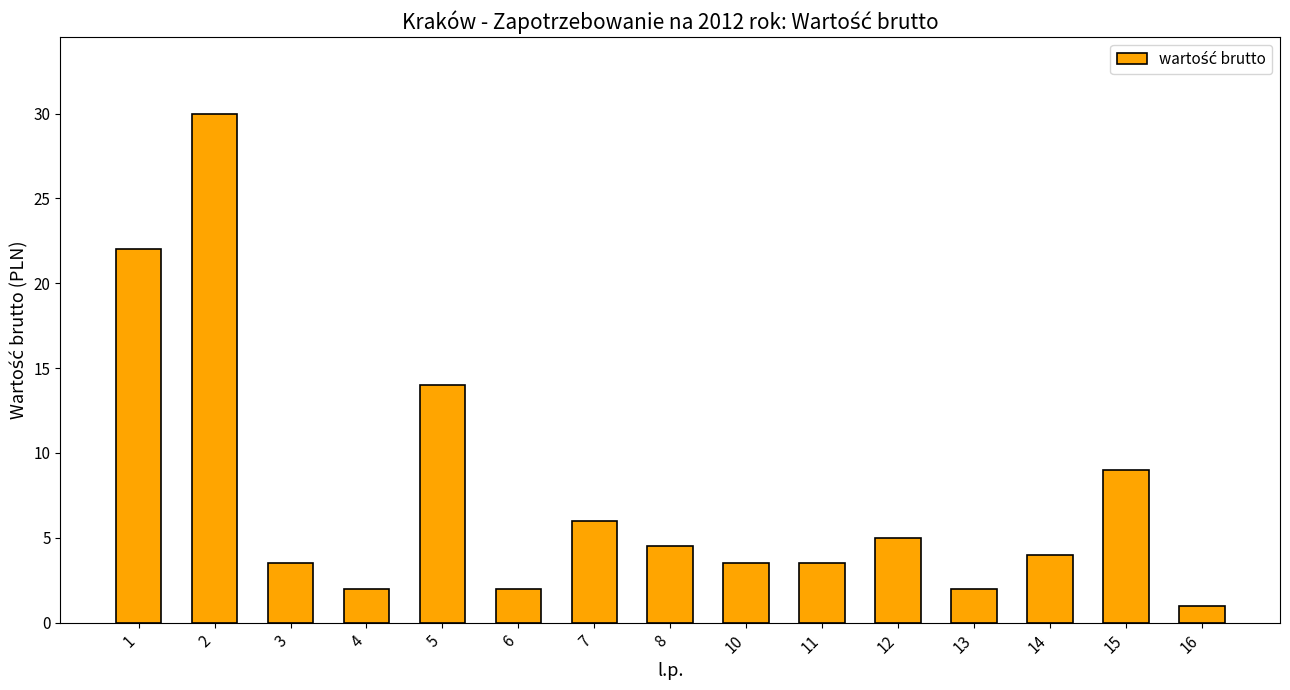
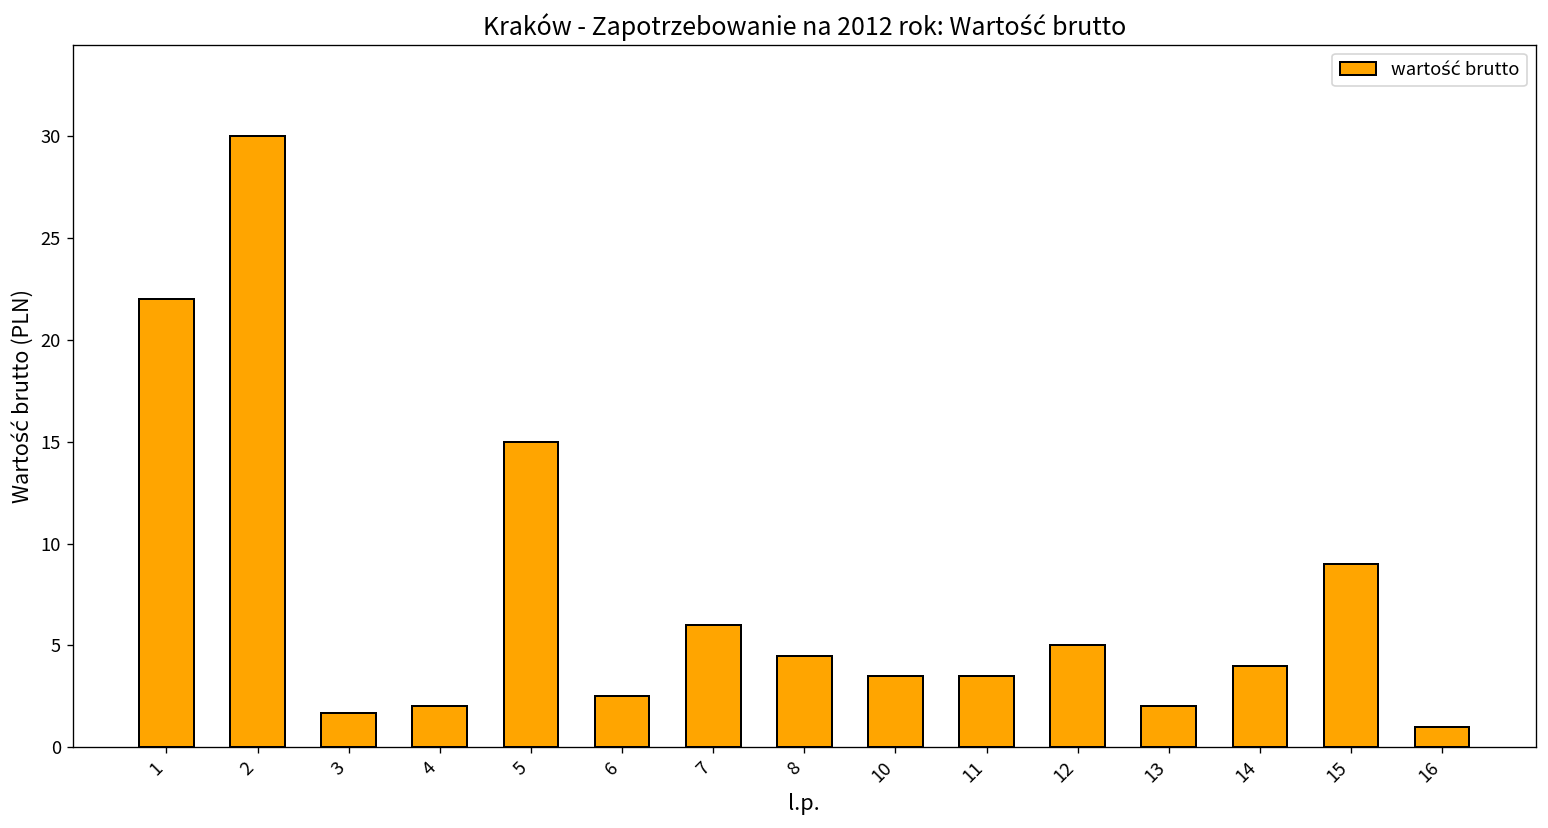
3: 3.5 -> 1.7
5: 14 -> 15
6: 2.0 -> 2.5
